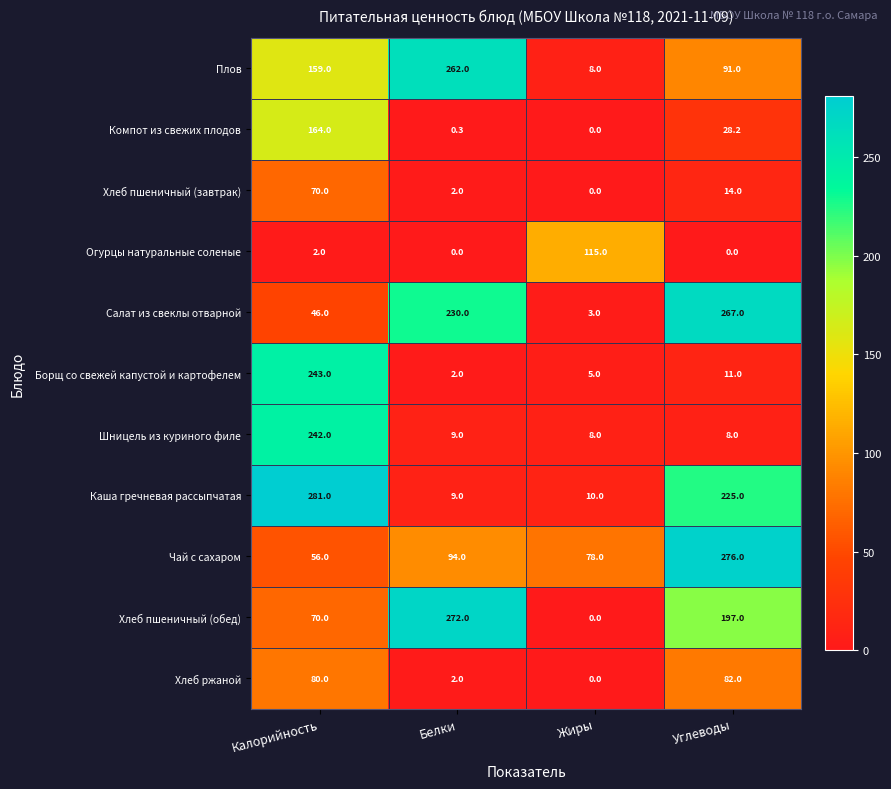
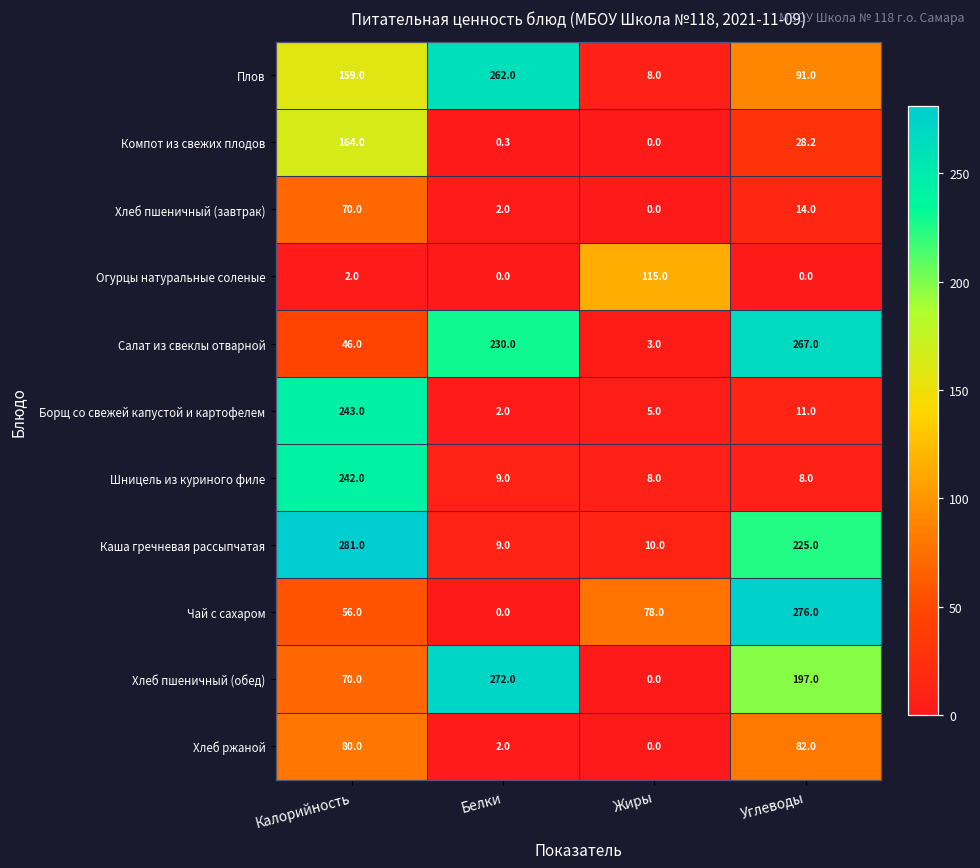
Чай с сахаром, Белки: 94.0 -> 0.0
